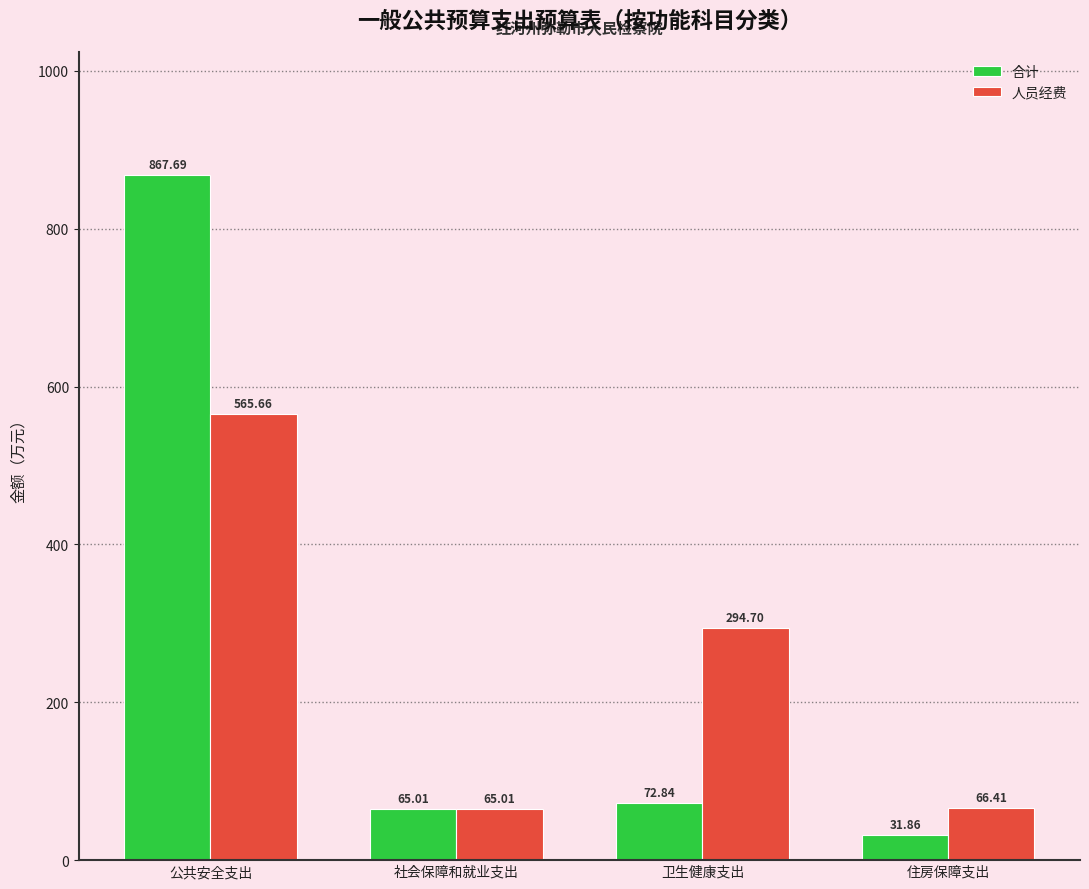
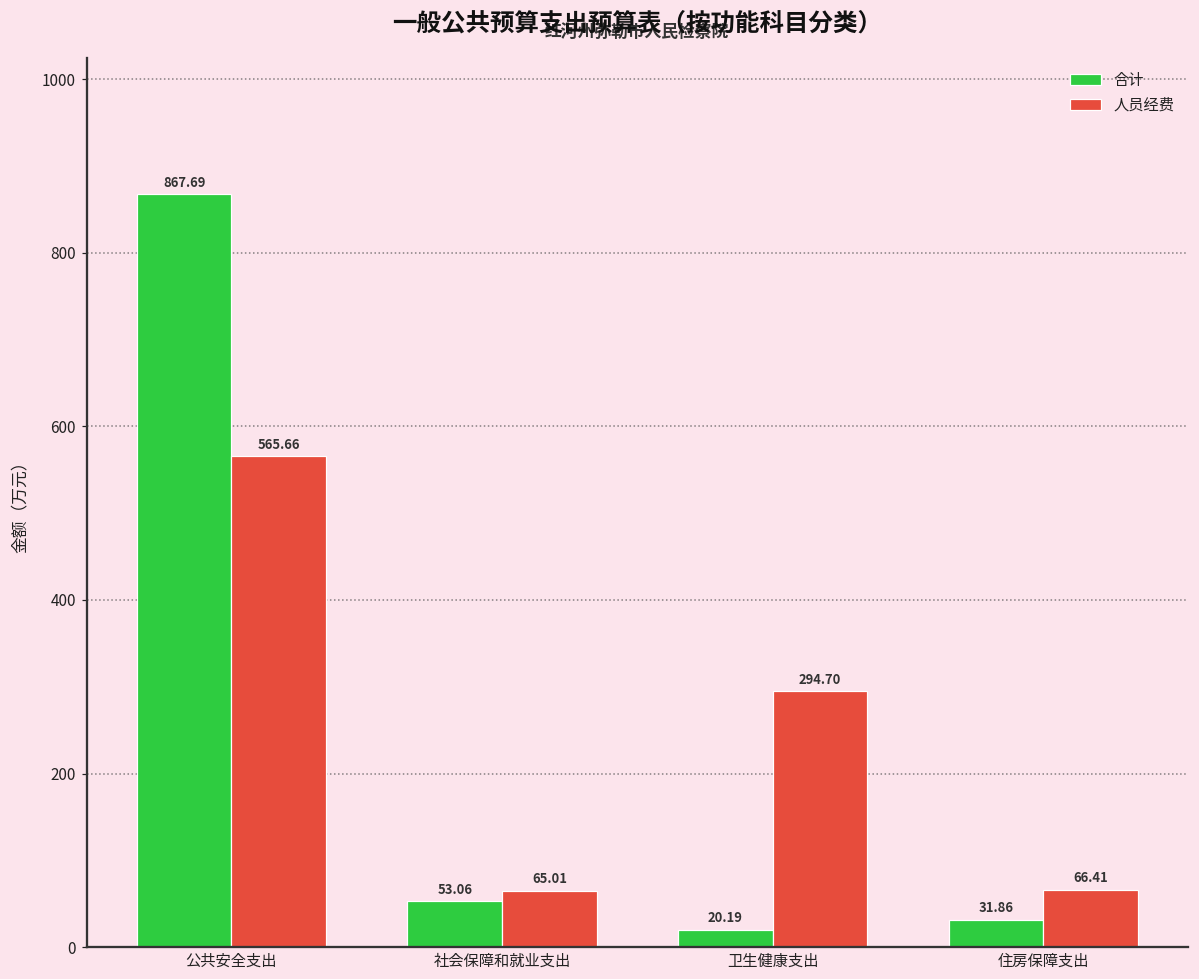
合计, 社会保障和就业支出: 65.01 -> 53.06
合计, 卫生健康支出: 72.84 -> 20.19
